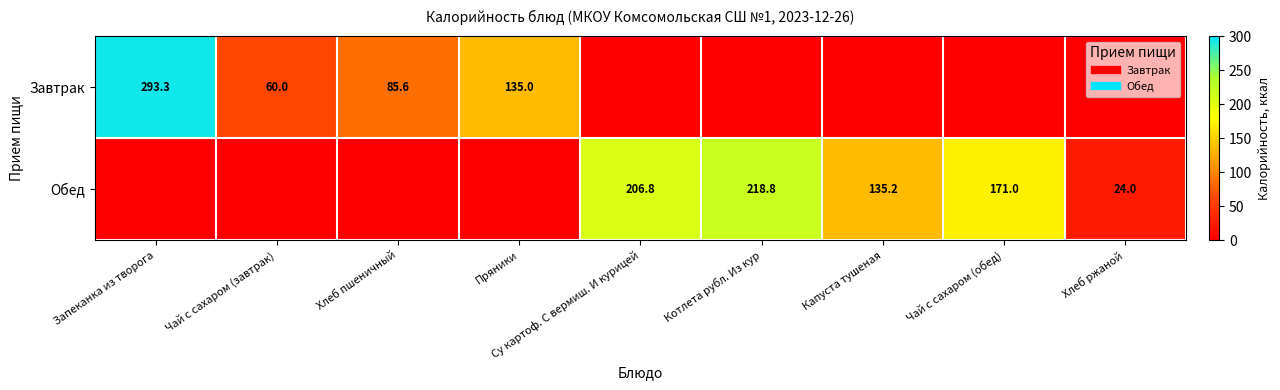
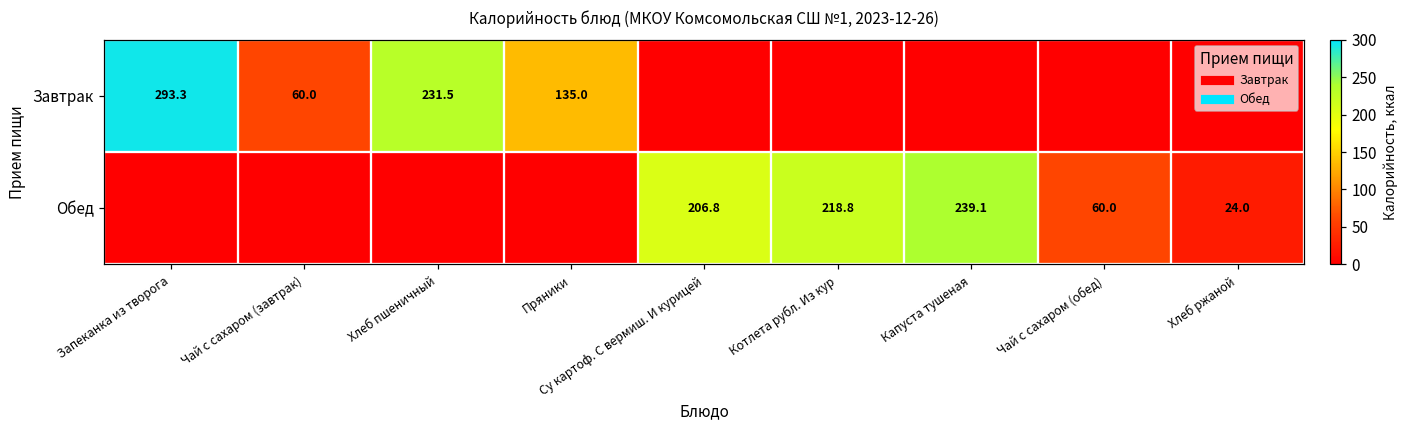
Завтрак, Хлеб пшеничный: 85.6 -> 231.5
Обед, Капуста тушеная: 135.2 -> 239.1
Обед, Чай с сахаром (обед): 171.0 -> 60.0
